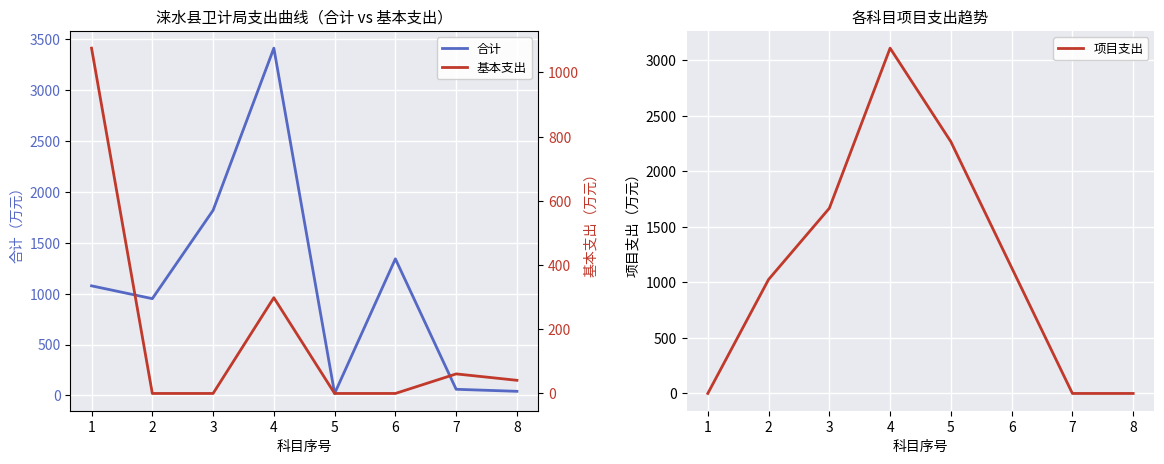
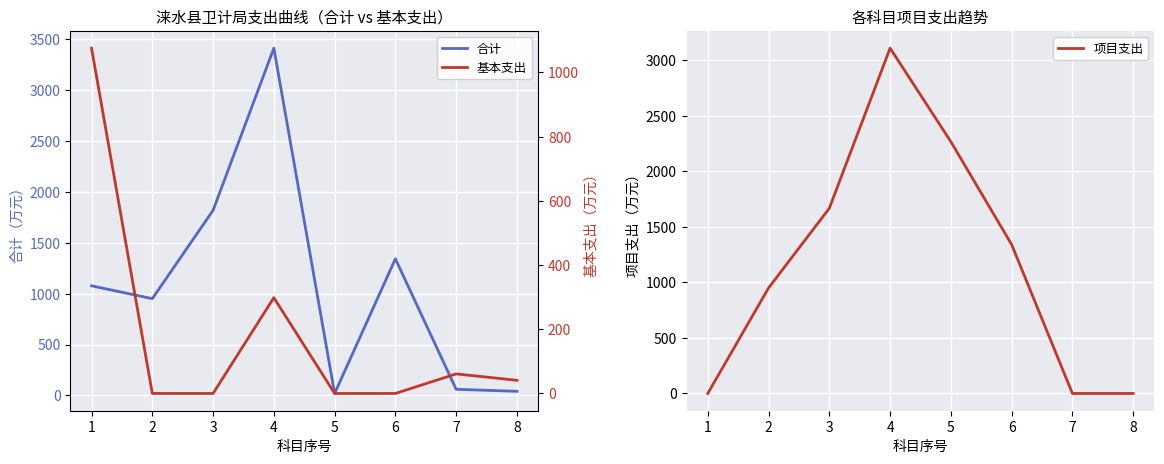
各科目项目支出趋势, 2: 1030 -> 950
各科目项目支出趋势, 6: 1130 -> 1340
